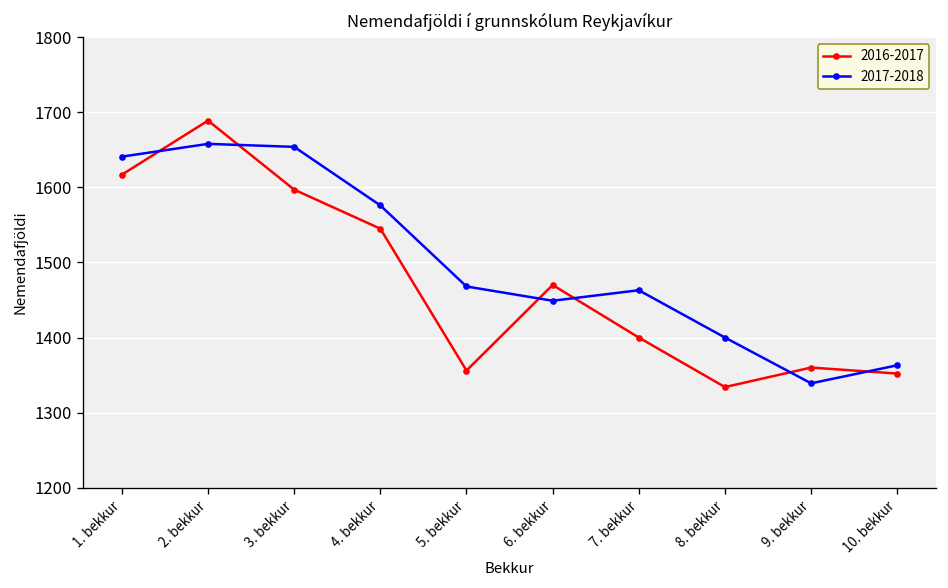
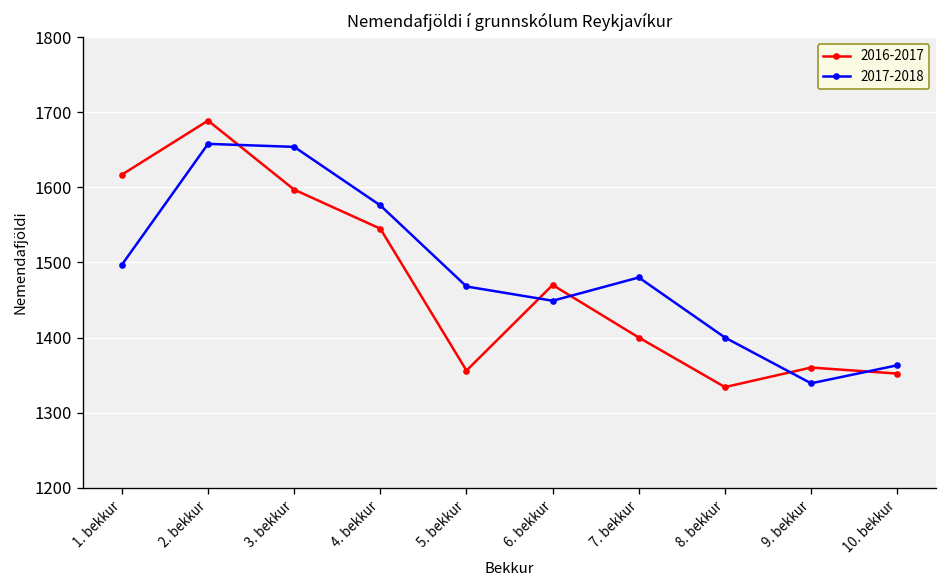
2017-2018, 1. bekkur: 1640 -> 1500
2017-2018, 7. bekkur: 1460 -> 1480
